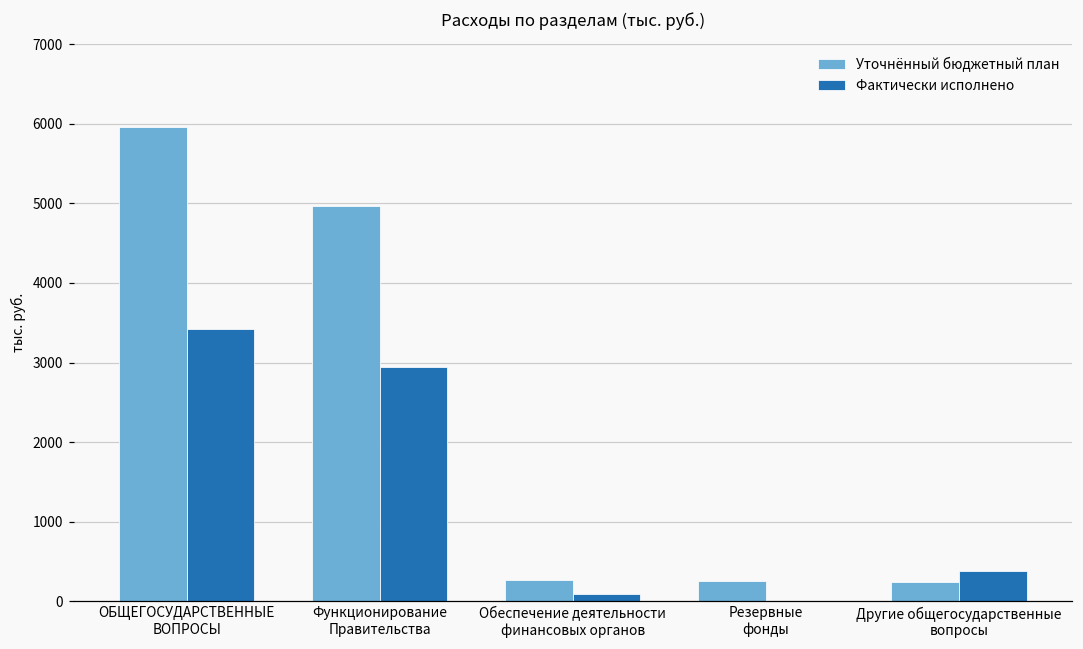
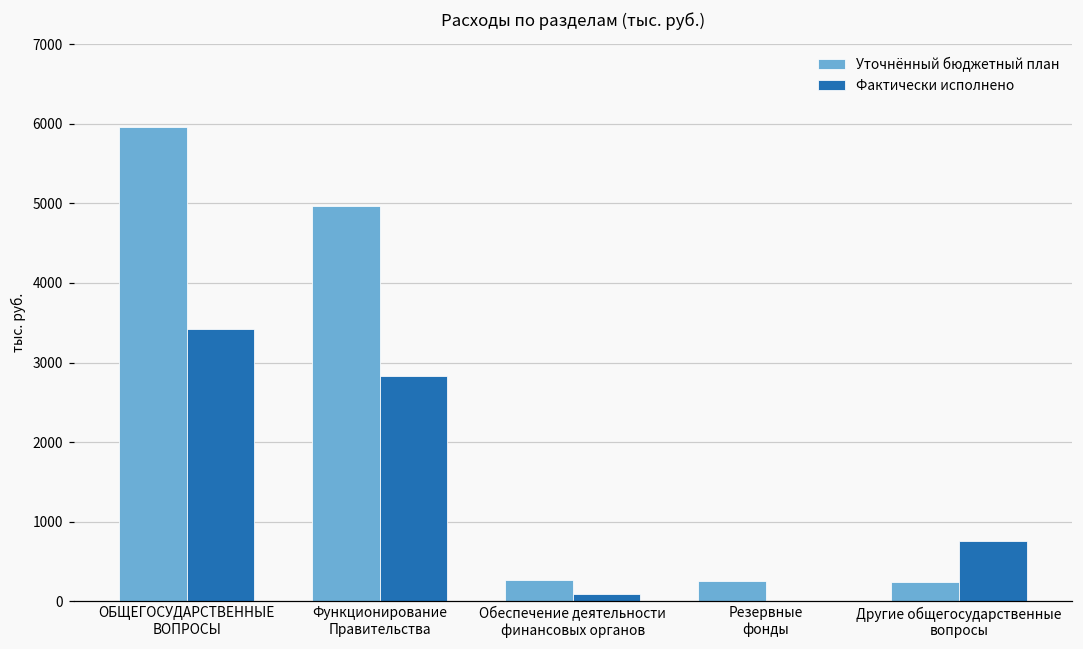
Фактически исполнено, Функционирование Правительства: 2900 -> 2800
Фактически исполнено, Другие общегосударственные вопросы: 400 -> 800
